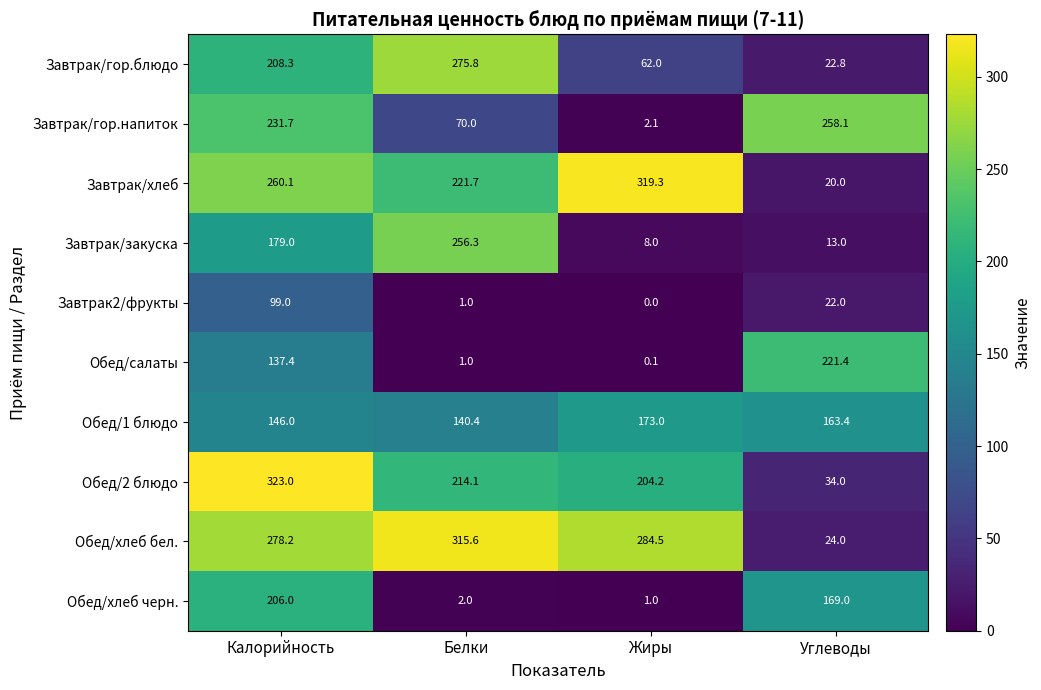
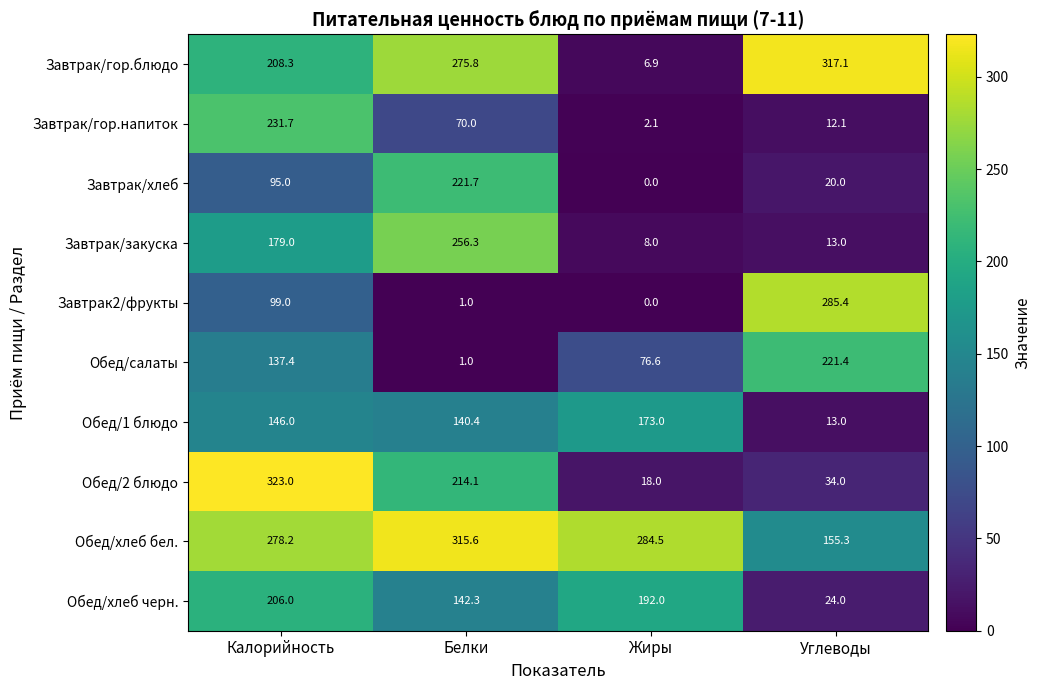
Завтрак/гор.блюдо, Жиры: 62.0 -> 6.9
Завтрак/гор.блюдо, Углеводы: 22.8 -> 317.1
Завтрак/гор.напиток, Углеводы: 258.1 -> 12.1
Завтрак/хлеб, Калорийность: 260.1 -> 95.0
Завтрак/хлеб, Жиры: 319.3 -> 0.0
Завтрак2/фрукты, Углеводы: 22.0 -> 285.4
Обед/салаты, Жиры: 0.1 -> 76.6
Обед/1 блюдо, Углеводы: 163.4 -> 13.0
Обед/2 блюдо, Жиры: 204.2 -> 18.0
Обед/хлеб бел., Углеводы: 24.0 -> 155.3
Обед/хлеб черн., Белки: 2.0 -> 142.3
Обед/хлеб черн., Жиры: 1.0 -> 192.0
Обед/хлеб черн., Углеводы: 169.0 -> 24.0
